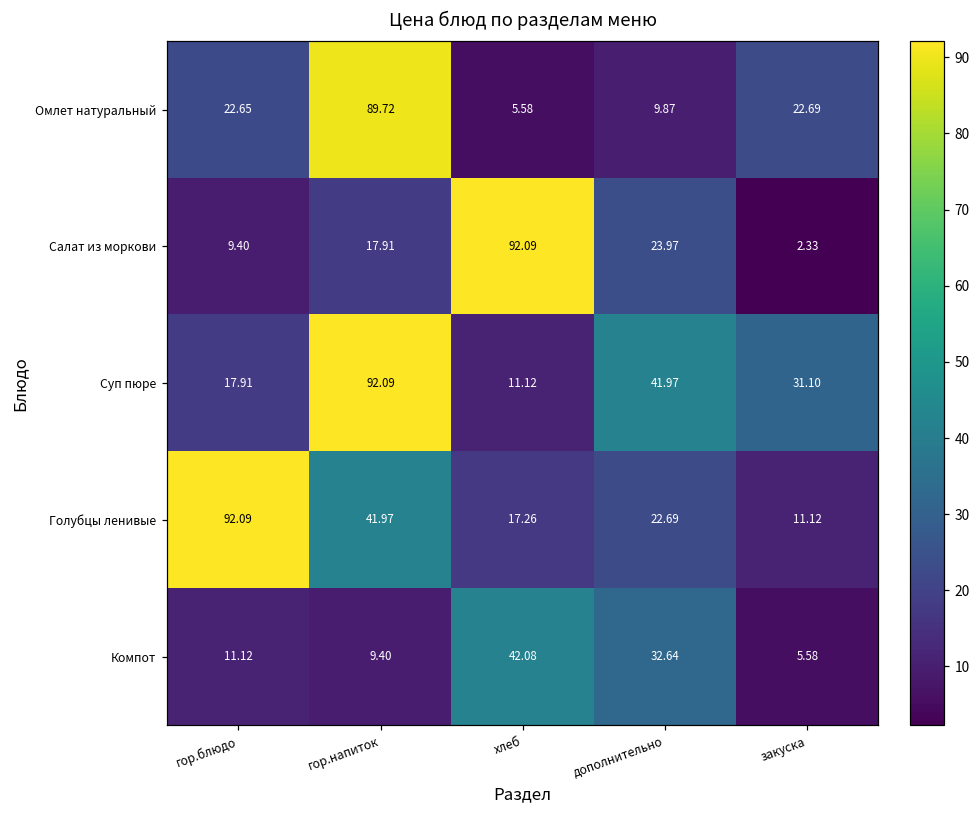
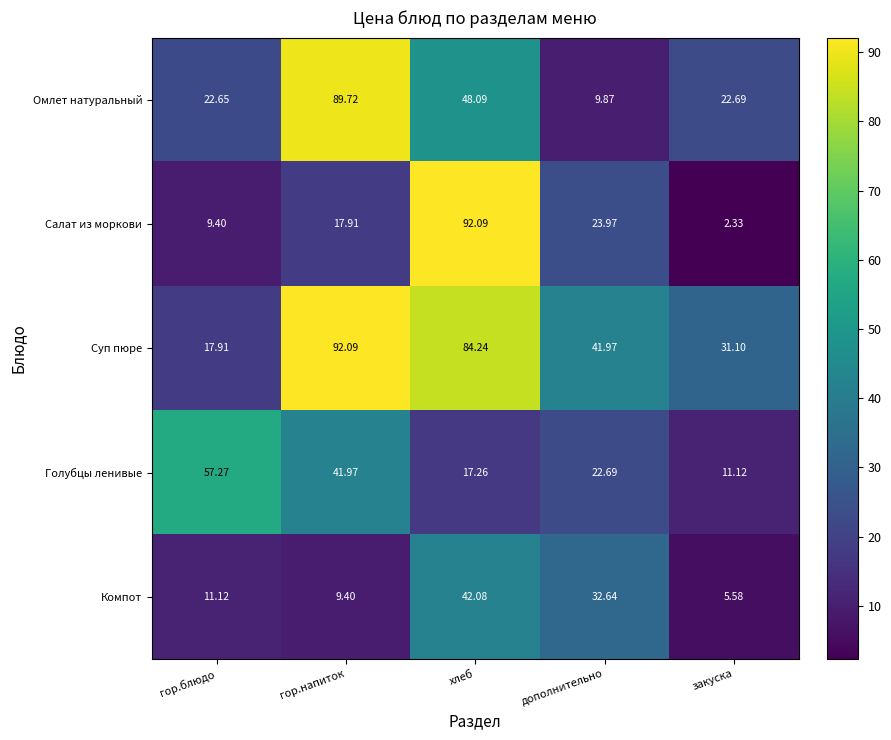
Омлет натуральный, хлеб: 5.58 -> 48.09
Суп пюре, хлеб: 11.12 -> 84.24
Голубцы ленивые, гор.блюдо: 92.09 -> 57.27
